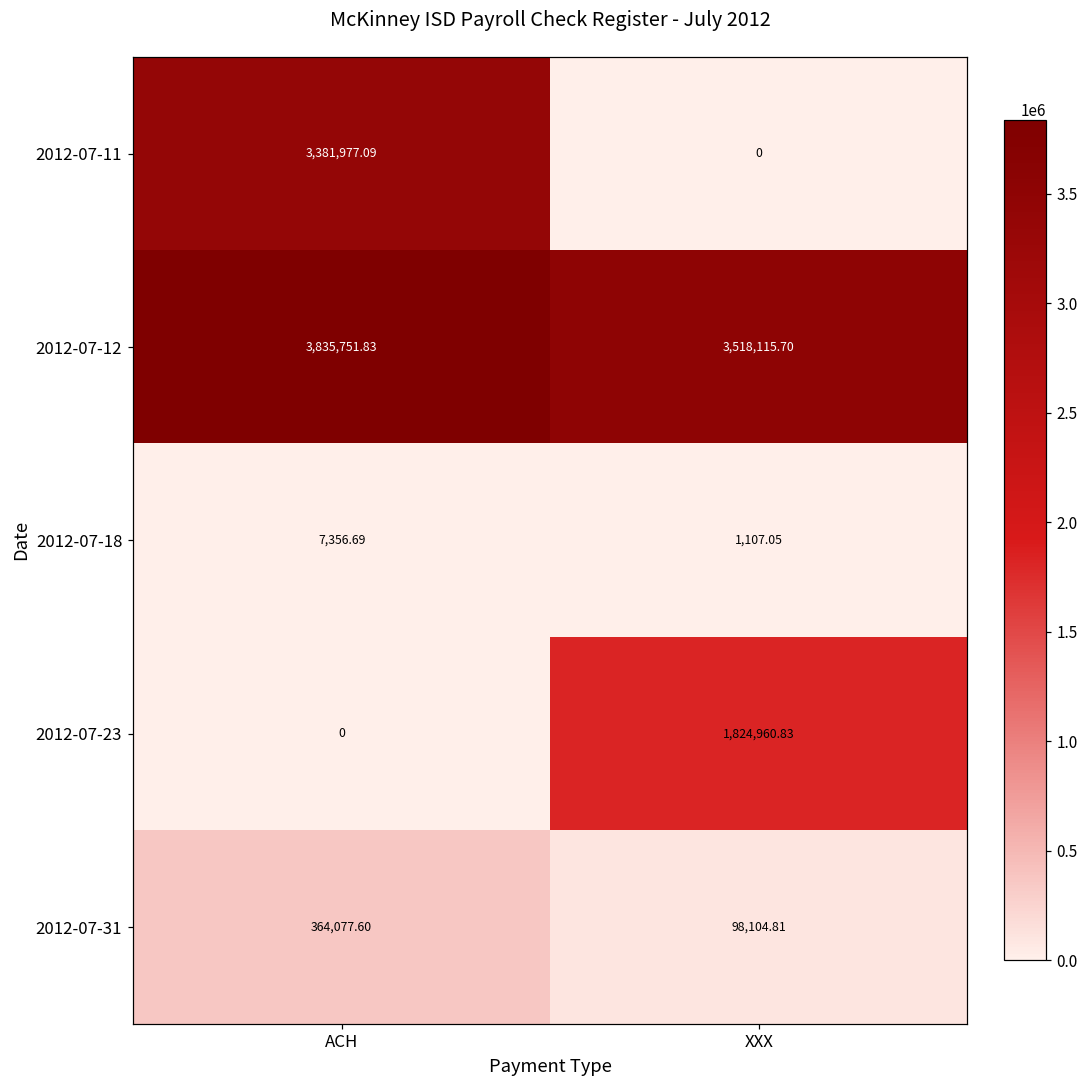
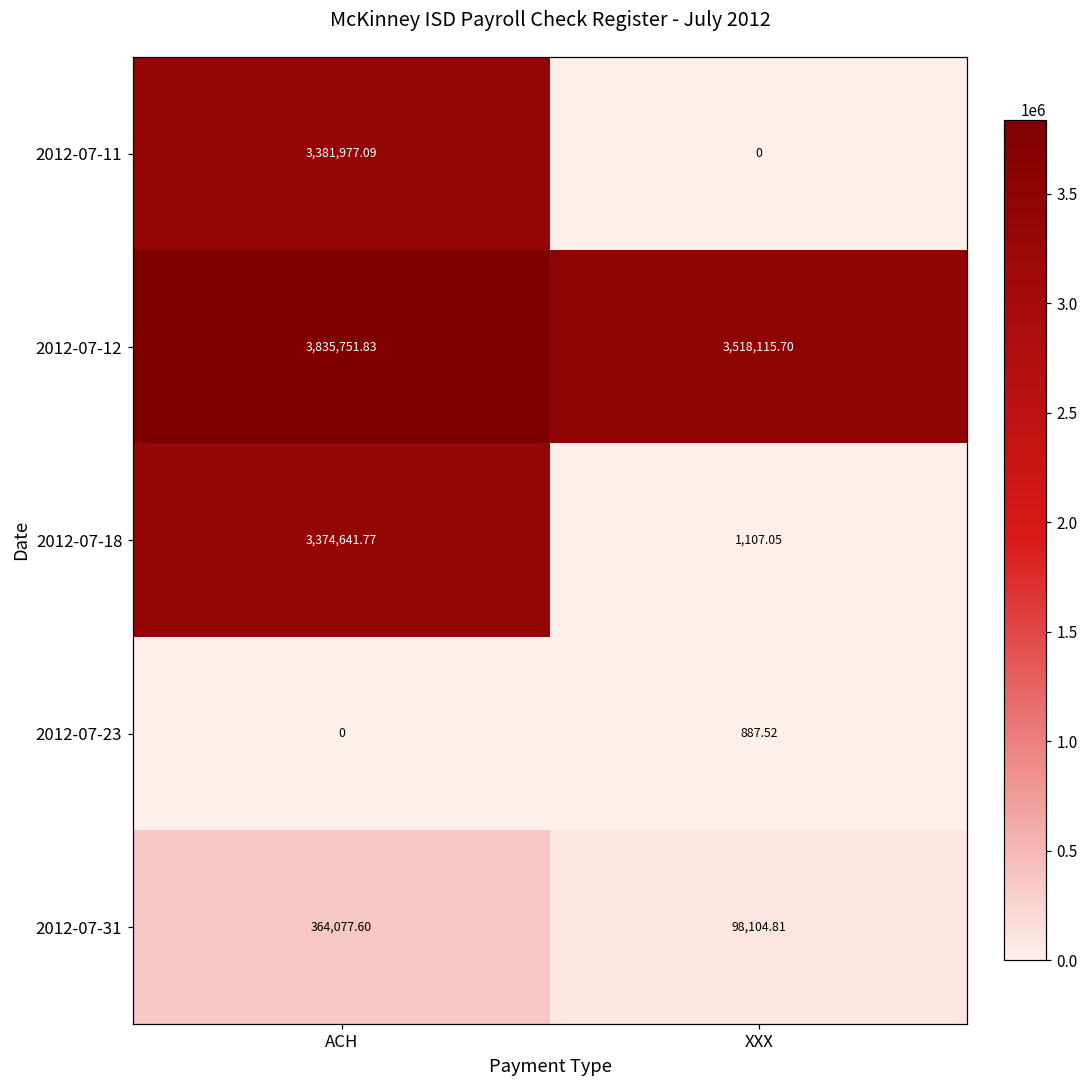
2012-07-18, ACH: 7,356.69 -> 3,374,641.77
2012-07-23, XXX: 1,824,960.83 -> 887.52
